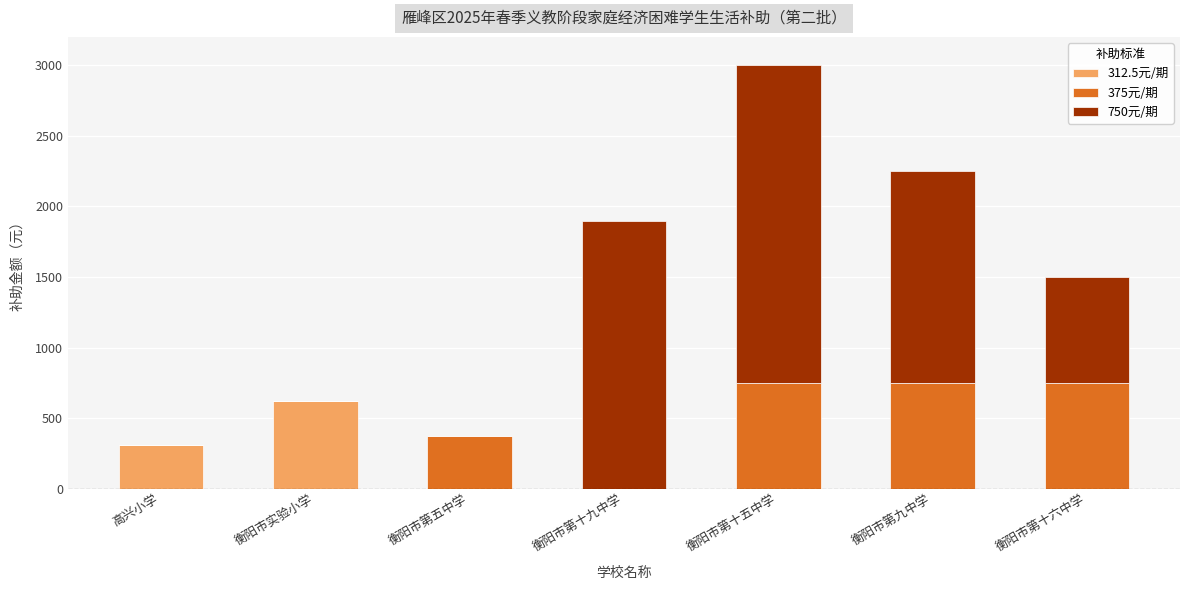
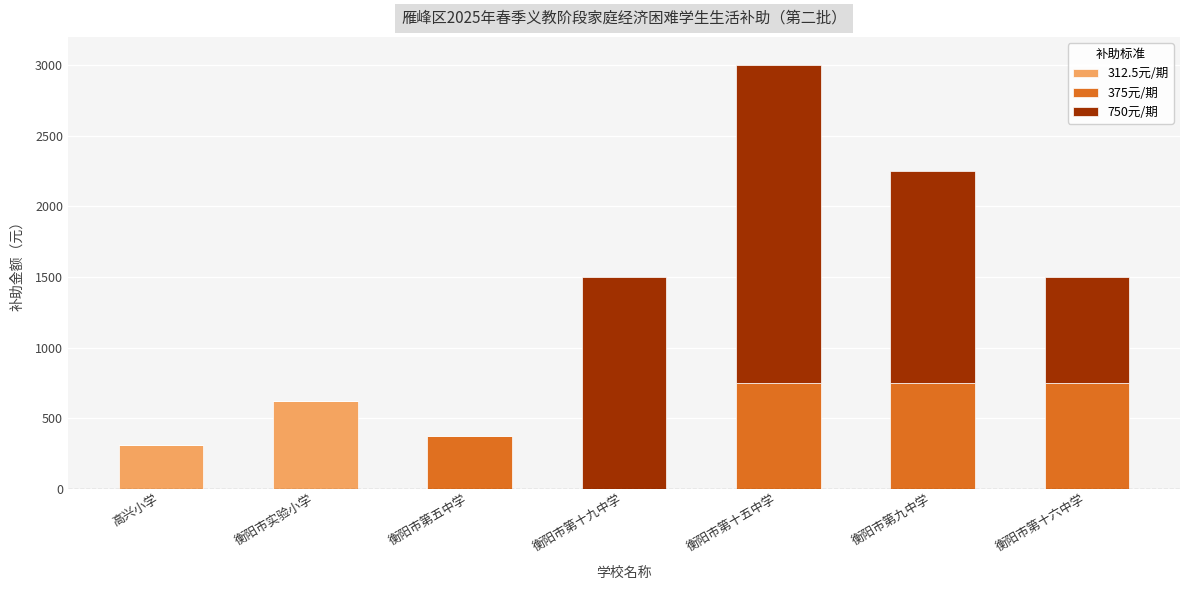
750元/期, 衡阳市第十九中学: 1900 -> 1500
